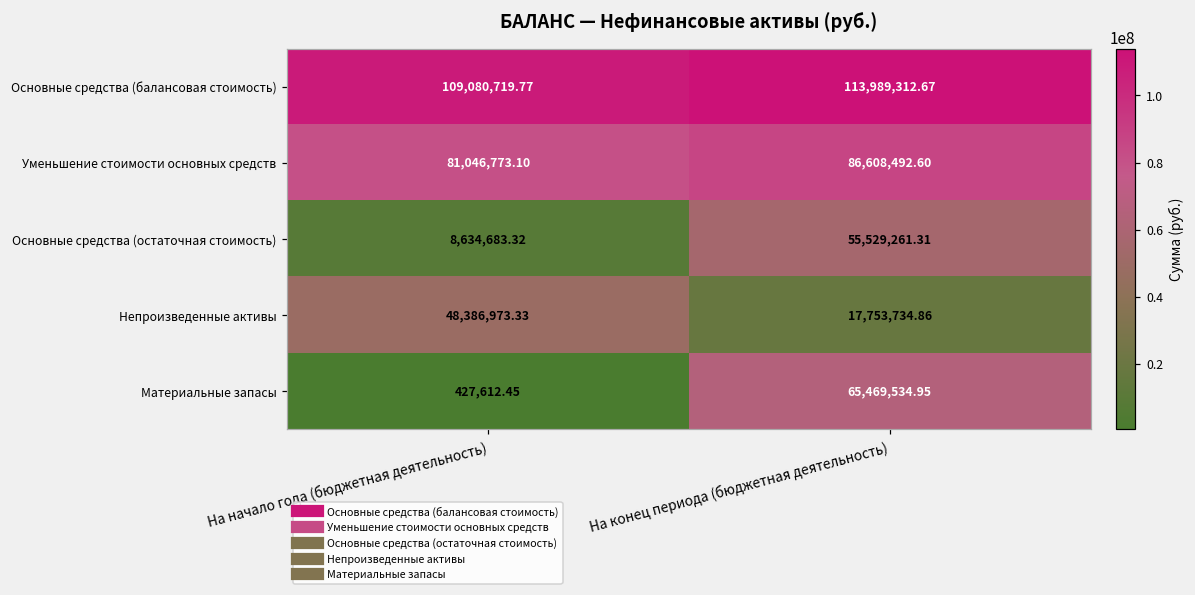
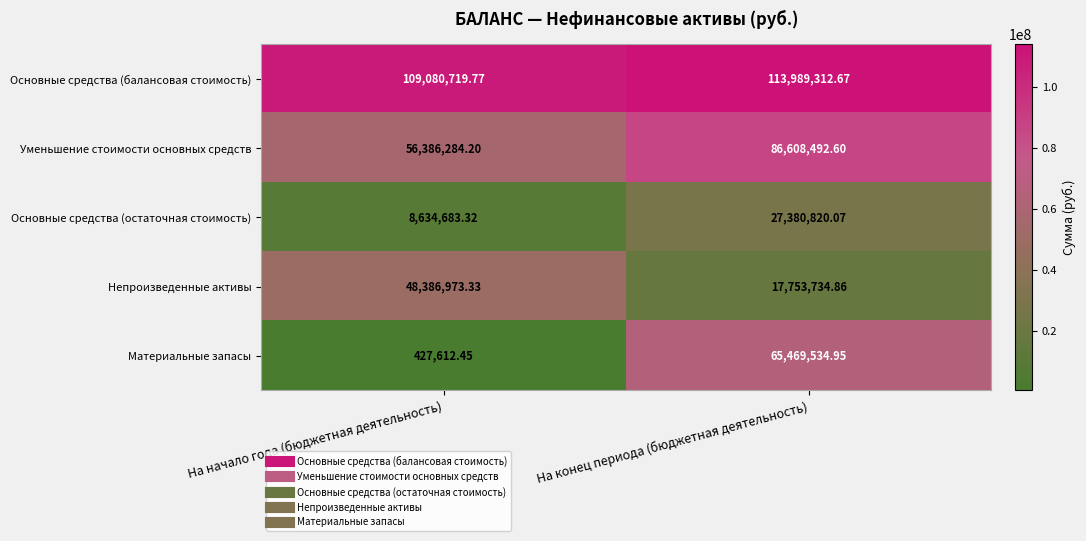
Уменьшение стоимости основных средств, На начало года (бюджетная деятельность): 81,046,773.10 -> 56,386,284.20
Основные средства (остаточная стоимость), На конец периода (бюджетная деятельность): 55,529,261.31 -> 27,380,820.07
